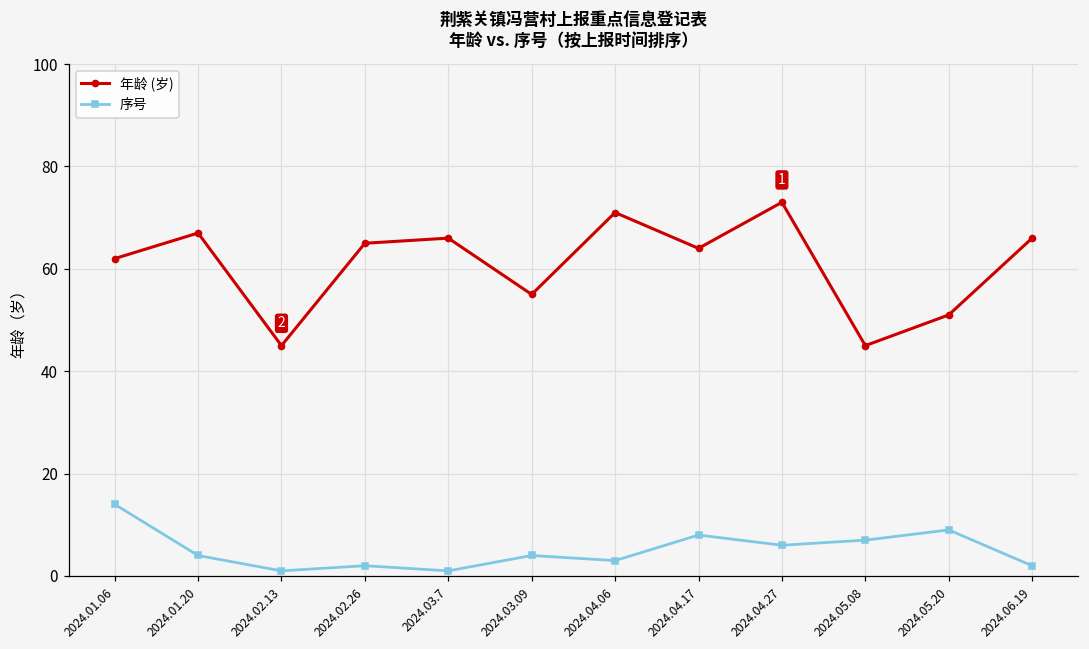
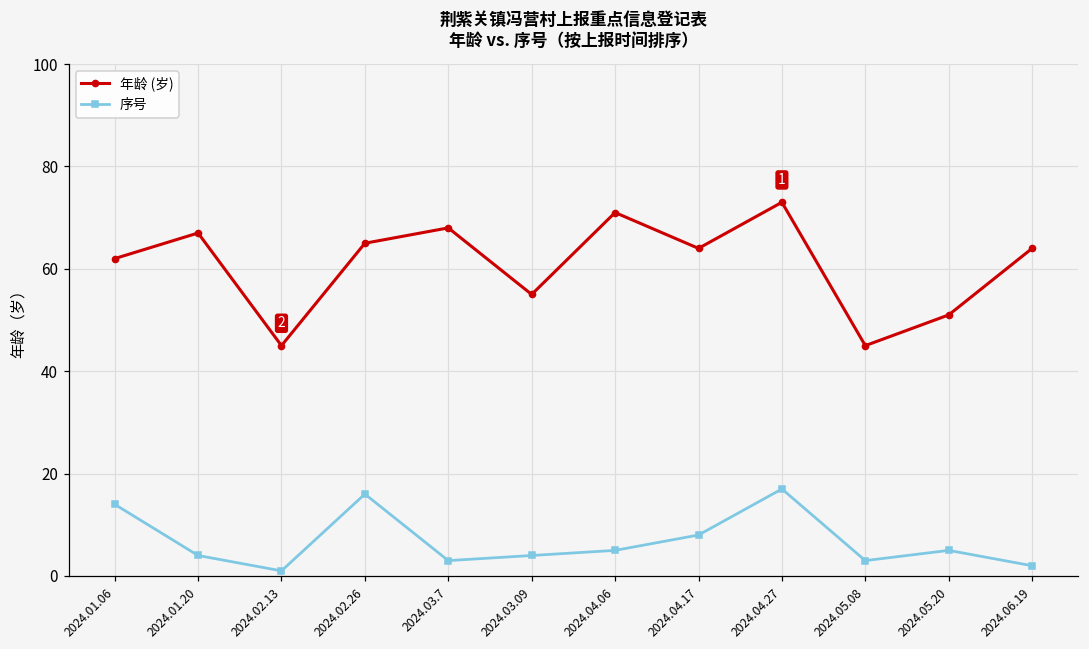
序号, 2024.02.26: 2 -> 16
年龄 (岁), 2024.03.7: 66 -> 68
序号, 2024.03.7: 1 -> 3
序号, 2024.04.06: 3 -> 5
序号, 2024.04.27: 6 -> 17
序号, 2024.05.08: 7 -> 3
序号, 2024.05.20: 9 -> 5
年龄 (岁), 2024.06.19: 66 -> 64
